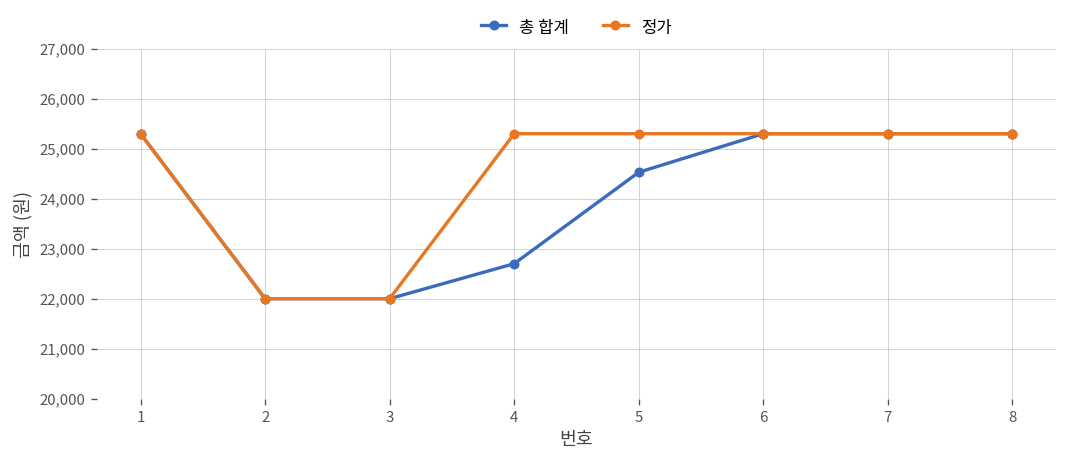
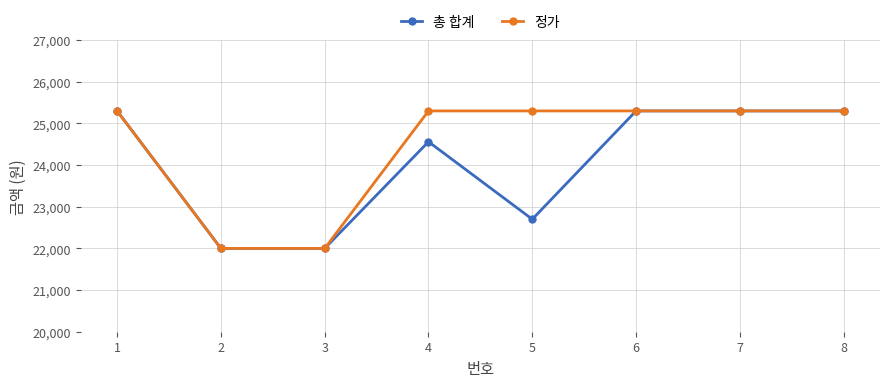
총 합계, 4: 22,700 -> 24,600
총 합계, 5: 24,500 -> 22,700
